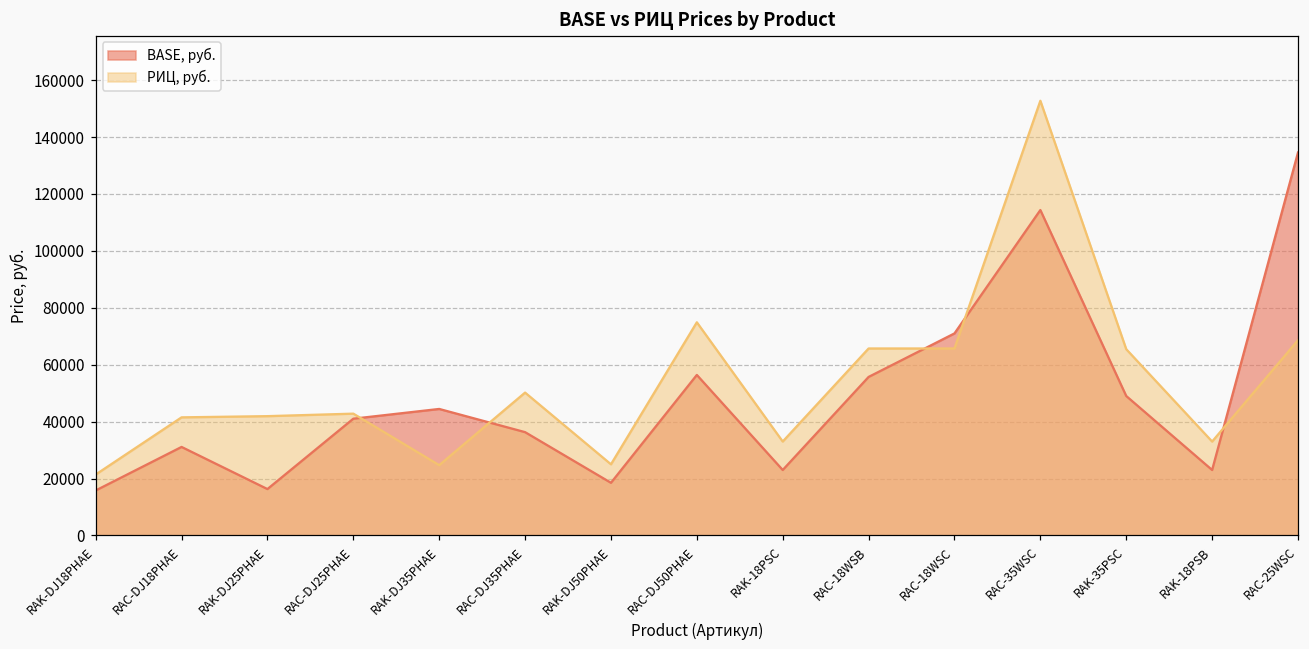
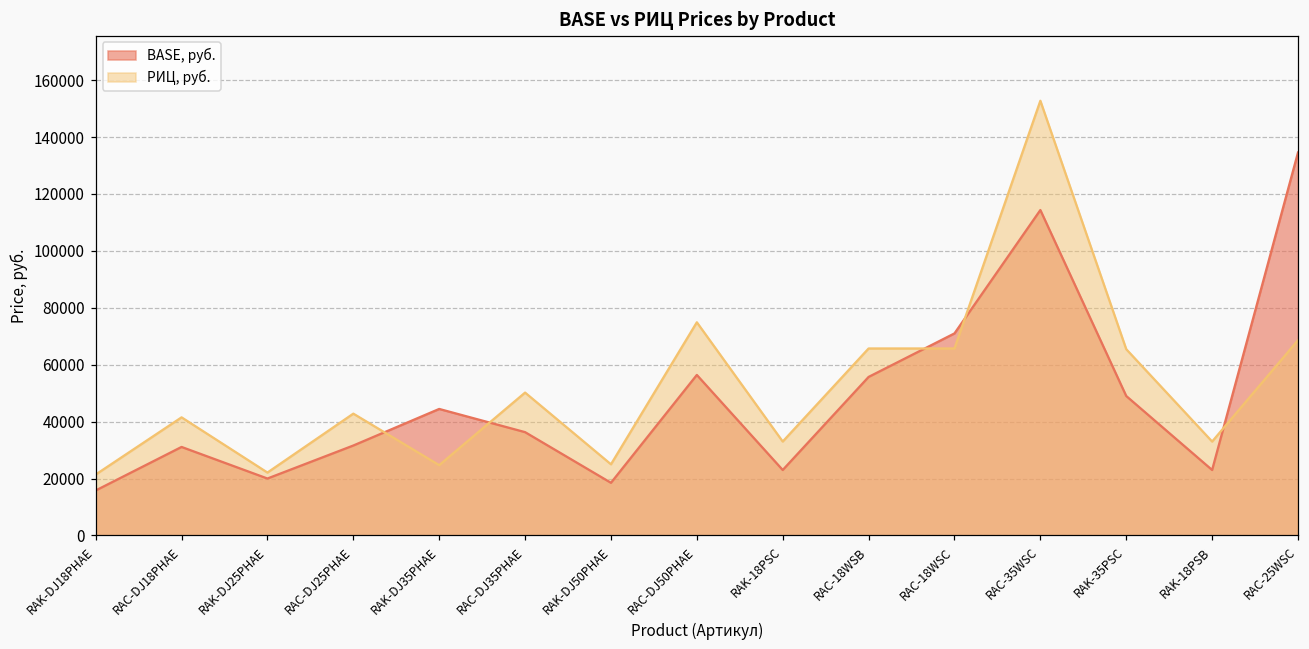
BASE, руб., RAK-DJ25PHAE: 16000 -> 20000
РИЦ, руб., RAK-DJ25PHAE: 42000 -> 22000
BASE, руб., RAC-DJ25PHAE: 41000 -> 32000
